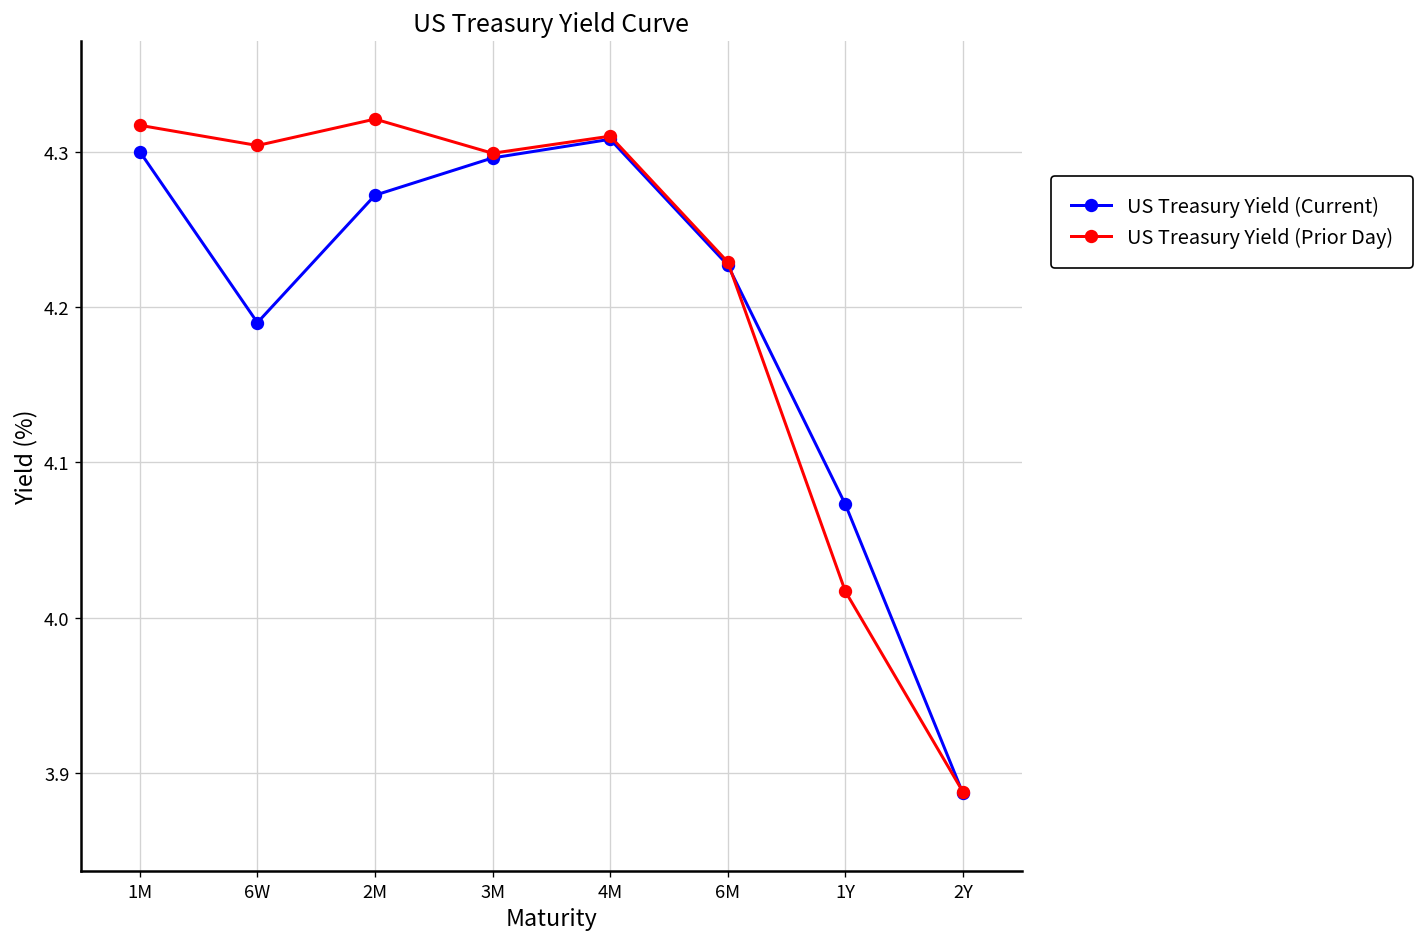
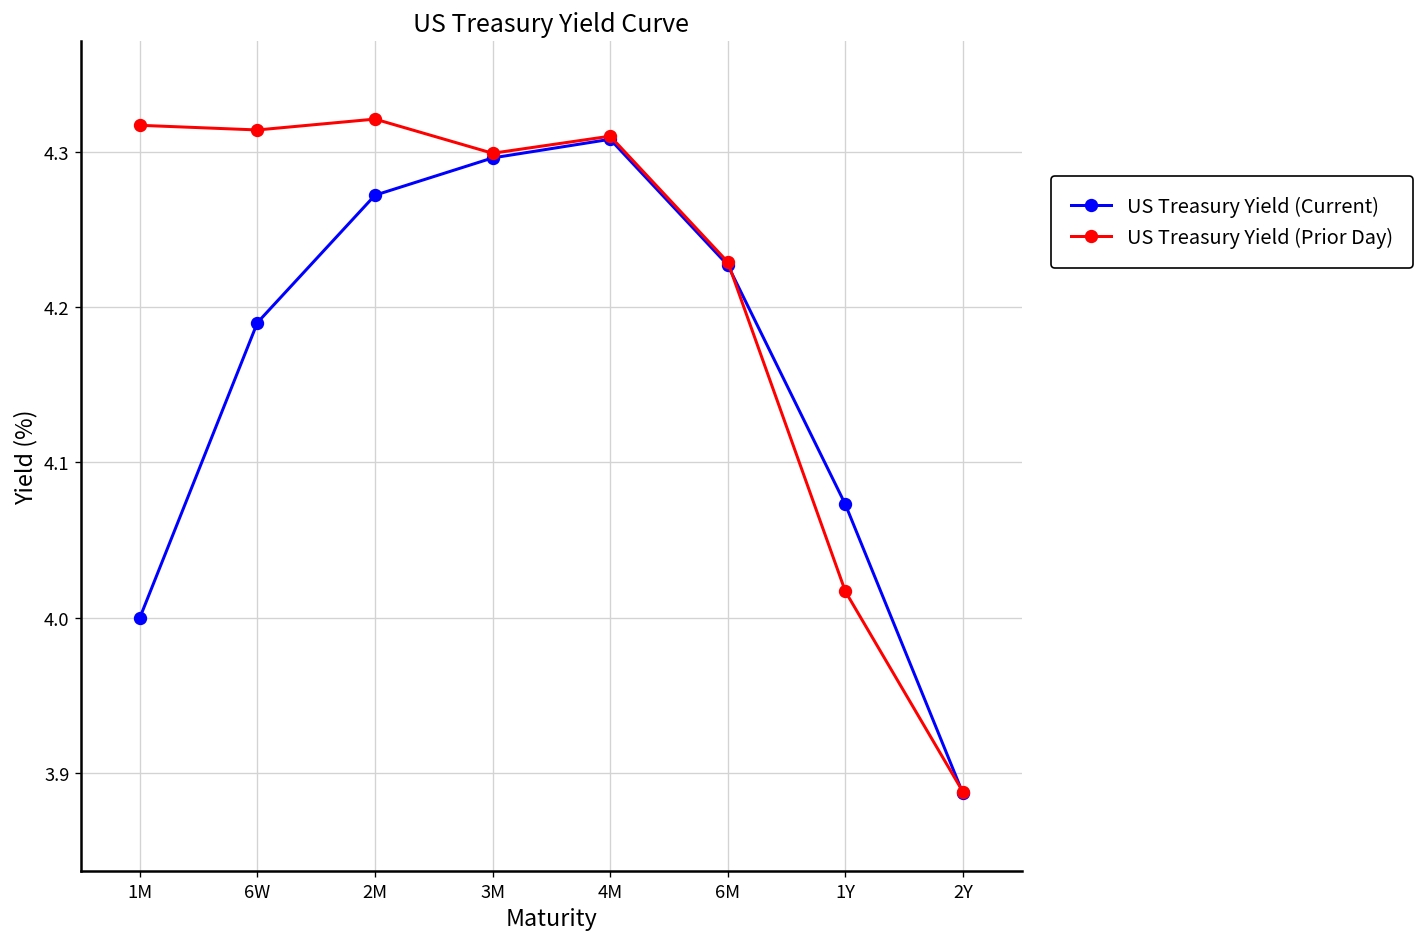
US Treasury Yield (Current), 1M: 4.3 -> 4.0
US Treasury Yield (Prior Day), 6W: 4.304 -> 4.314
